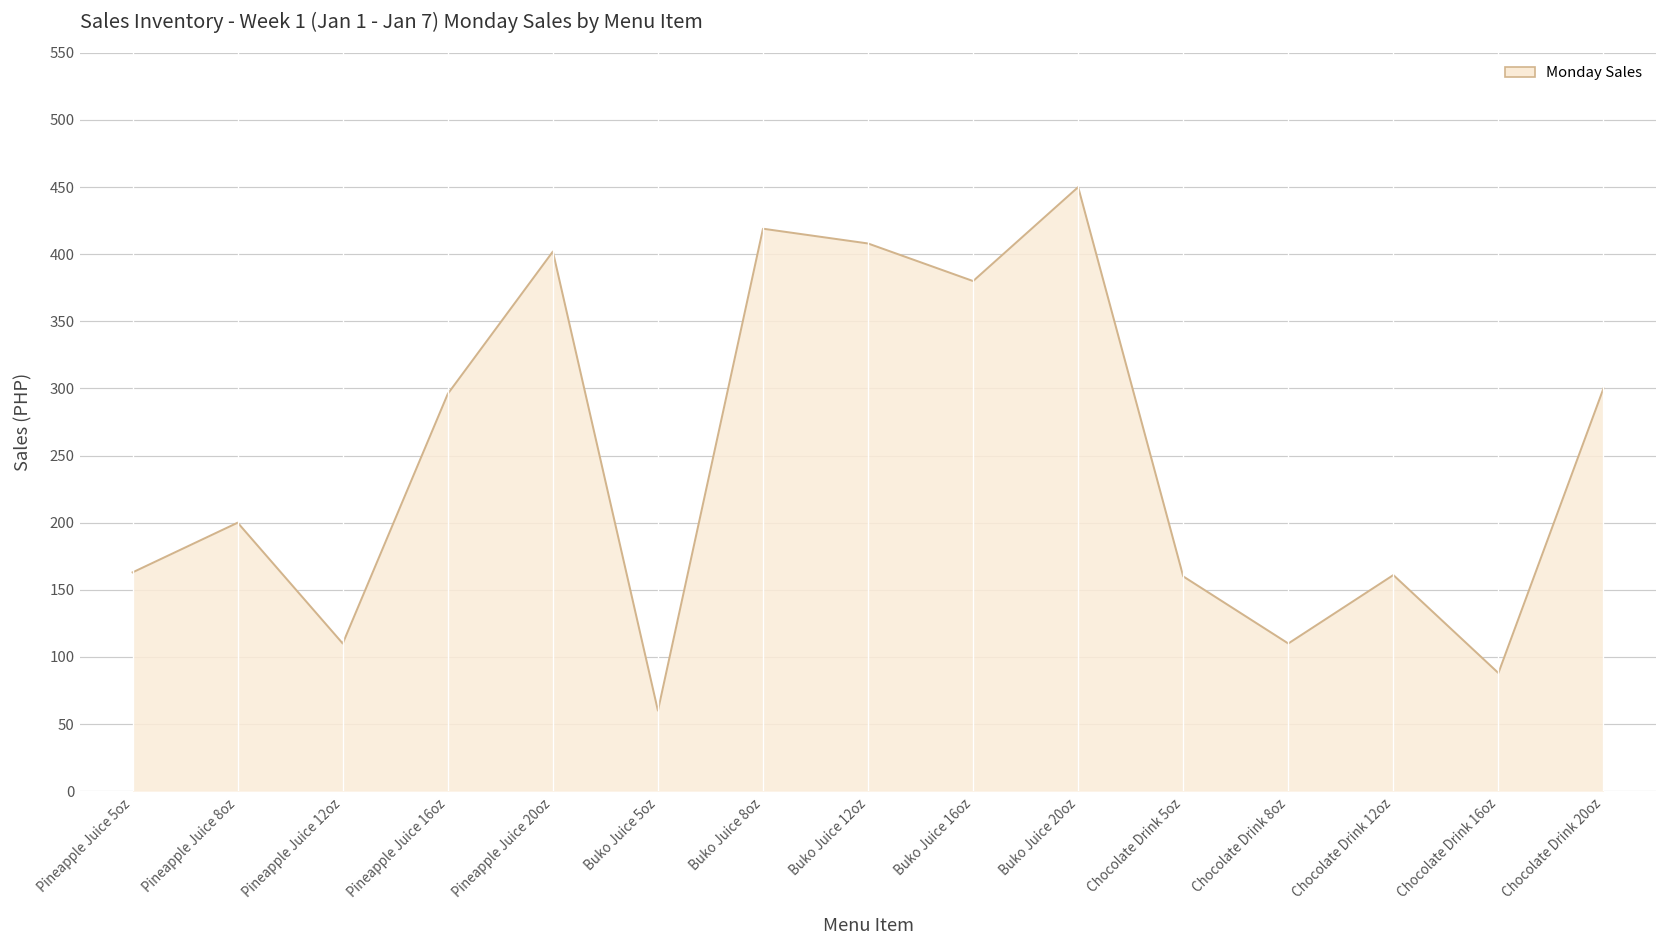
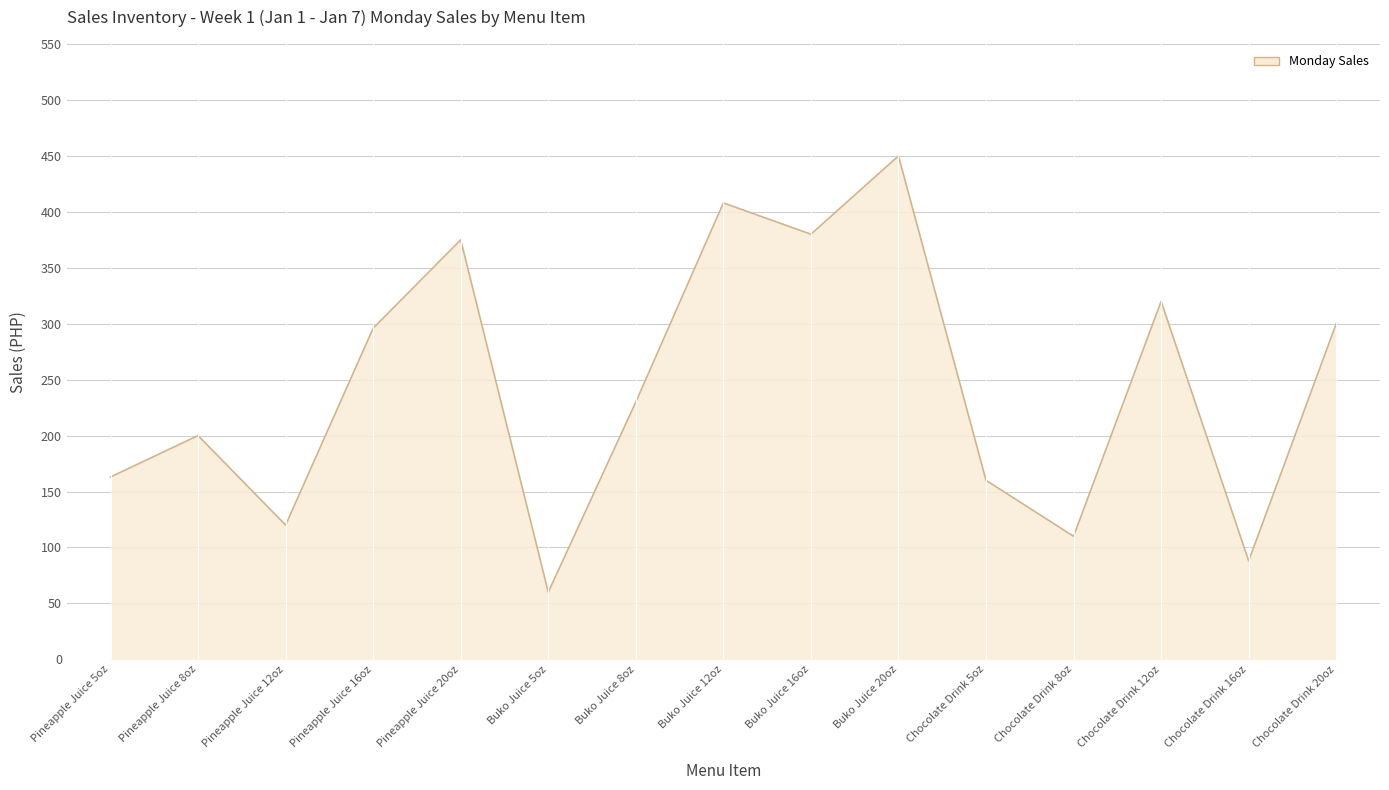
Pineapple Juice 12oz: 110 -> 120
Pineapple Juice 20oz: 402 -> 375
Buko Juice 8oz: 419 -> 230
Chocolate Drink 12oz: 161 -> 320
